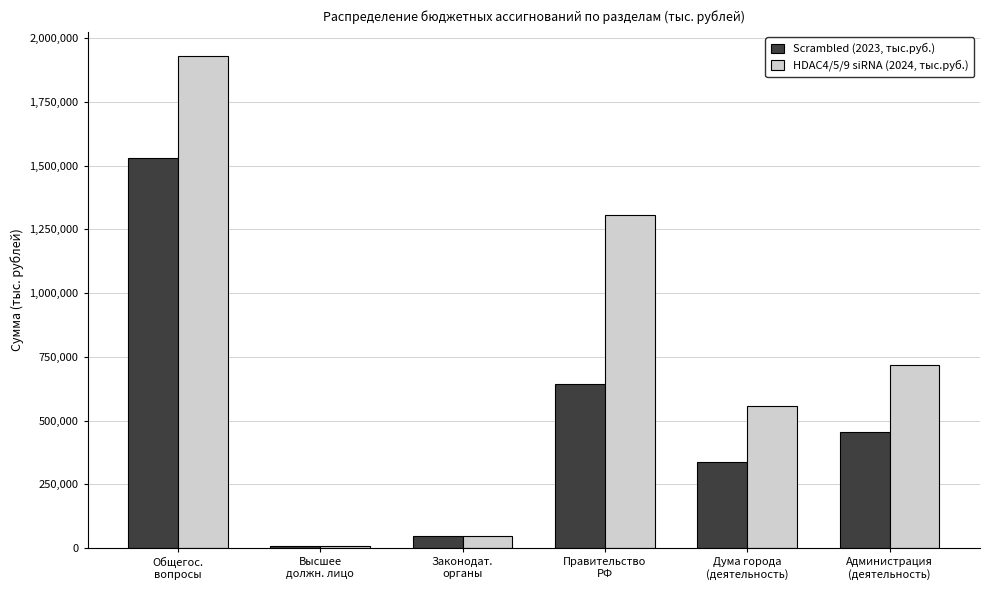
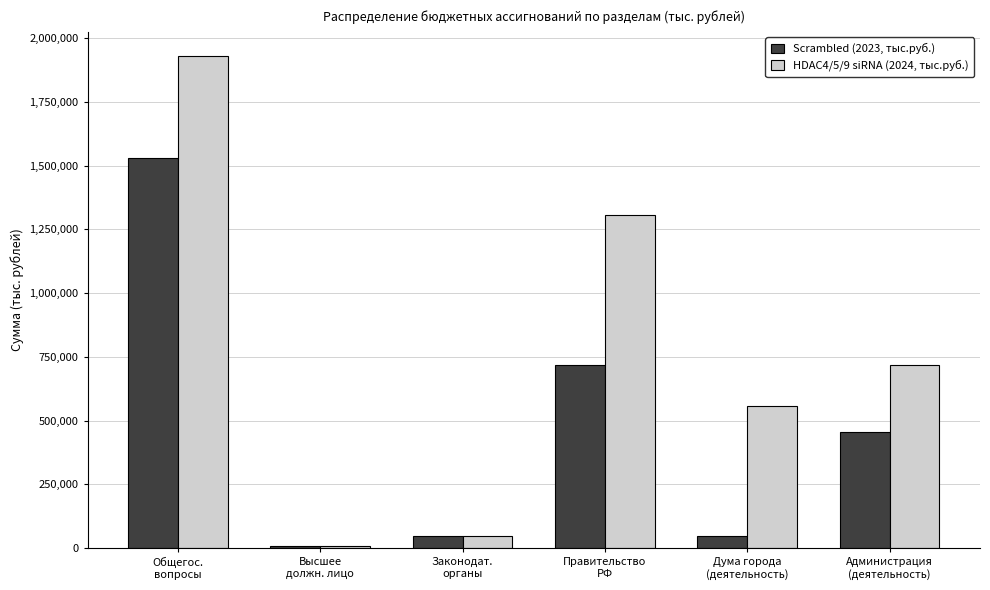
Scrambled (2023, тыс.руб.), Правительство РФ: 640,000 -> 720,000
Scrambled (2023, тыс.руб.), Дума города (деятельность): 340,000 -> 50,000
